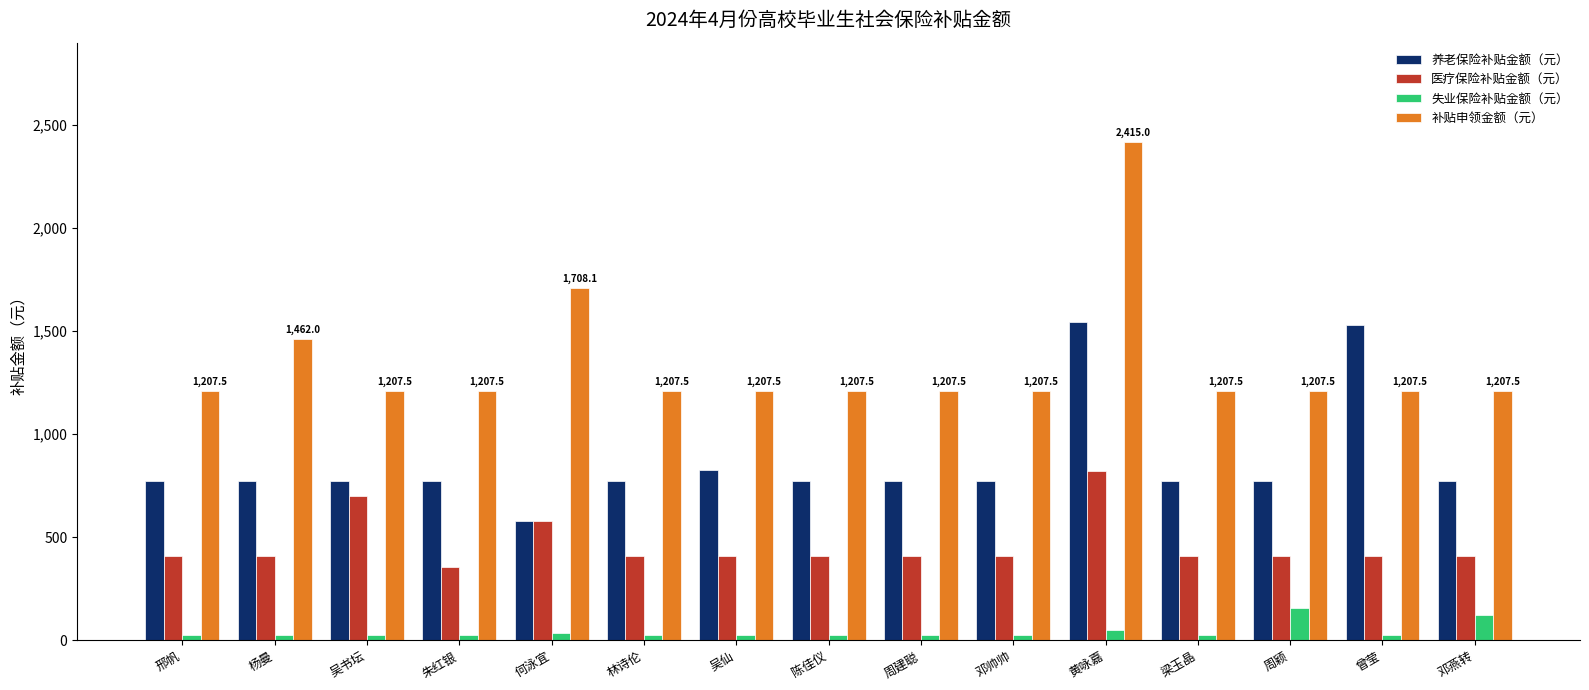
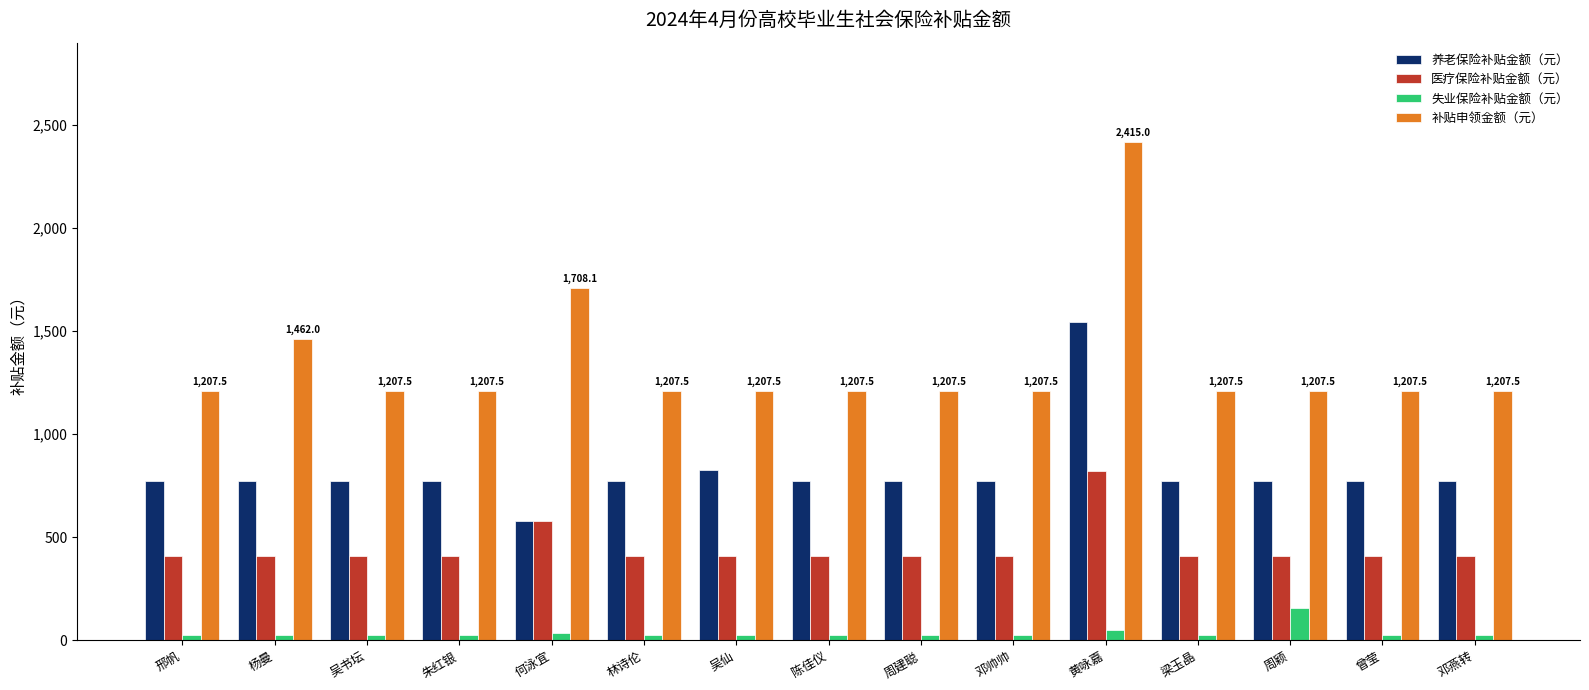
医疗保险补贴金额（元）, 吴书坛: 700 -> 410
医疗保险补贴金额（元）, 朱红银: 360 -> 410
养老保险补贴金额（元）, 曾莹: 1,530 -> 770
失业保险补贴金额（元）, 邓燕转: 120 -> 20
